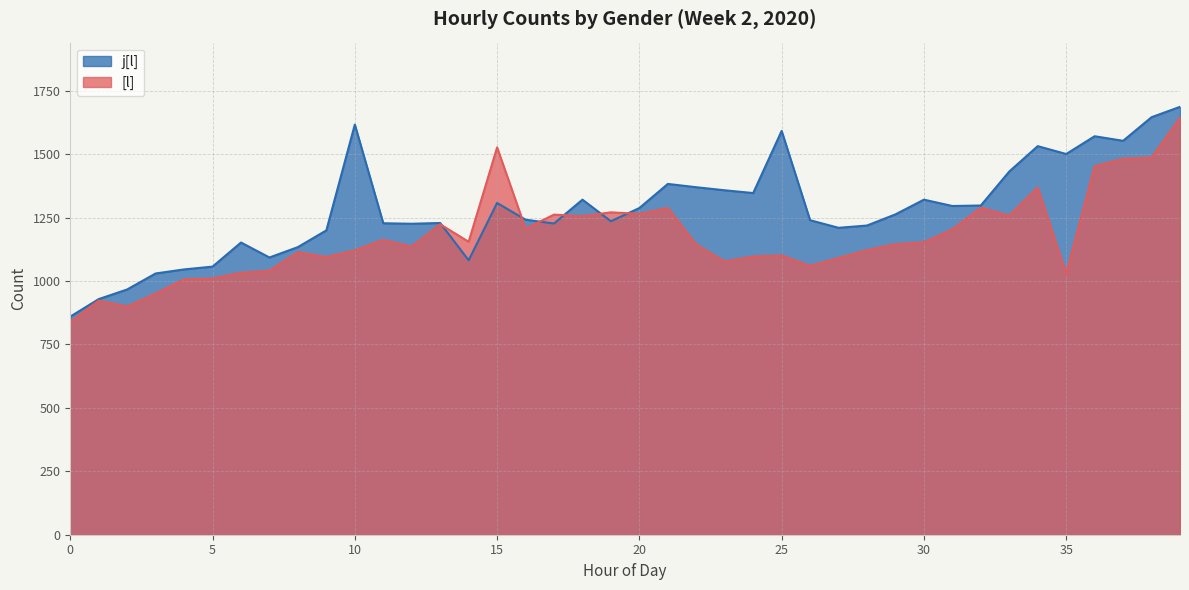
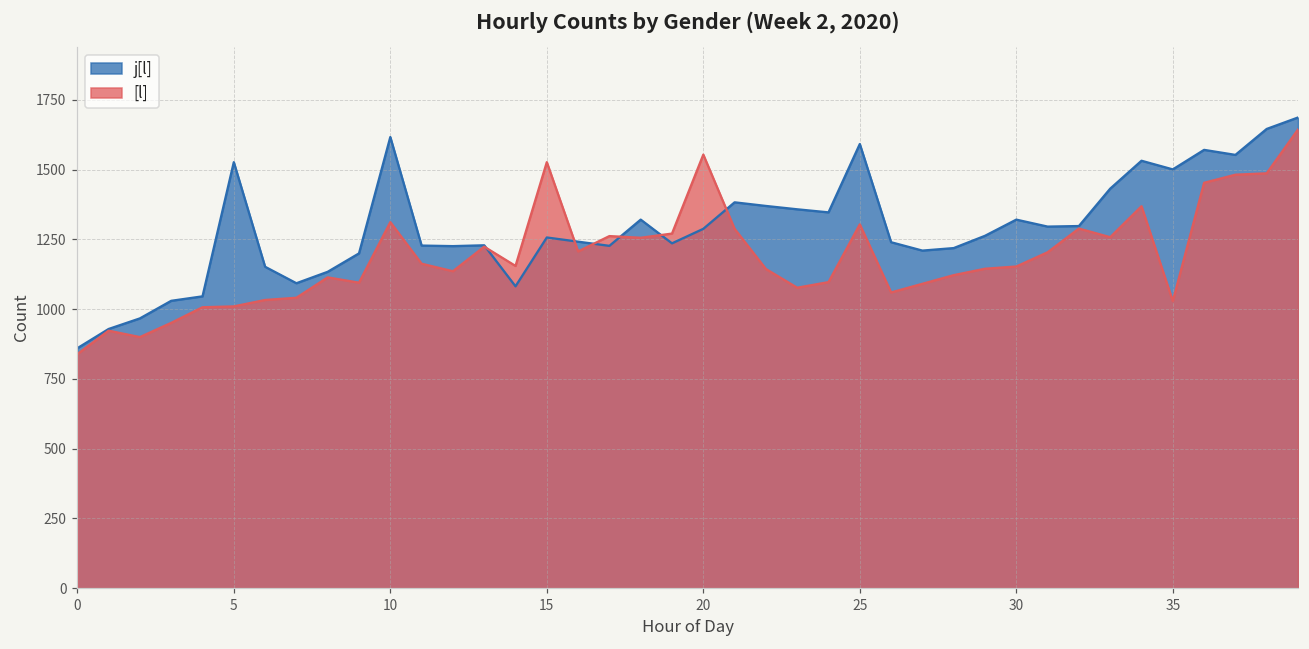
j[l], 5: 1060 -> 1530
[l], 10: 1120 -> 1310
j[l], 15: 1310 -> 1260
[l], 20: 1270 -> 1550
[l], 25: 1100 -> 1300
